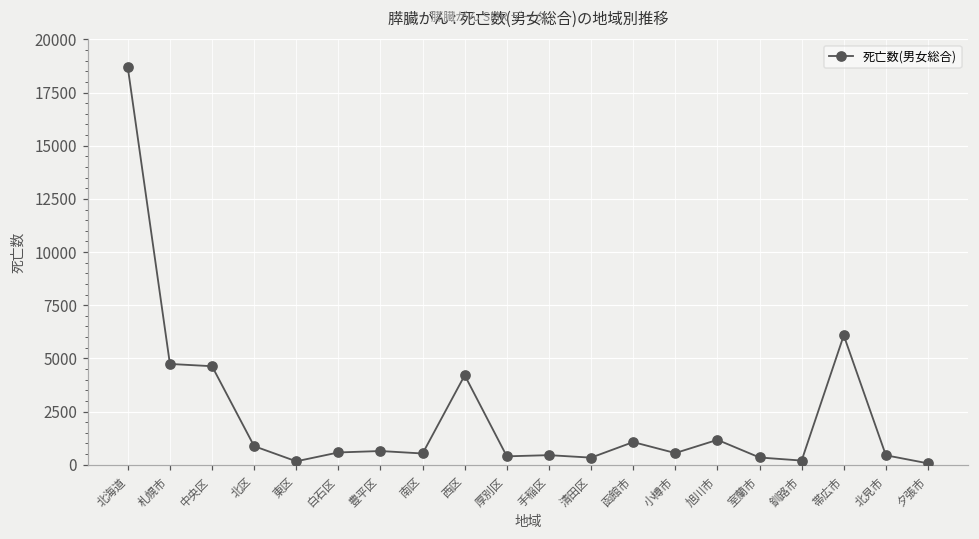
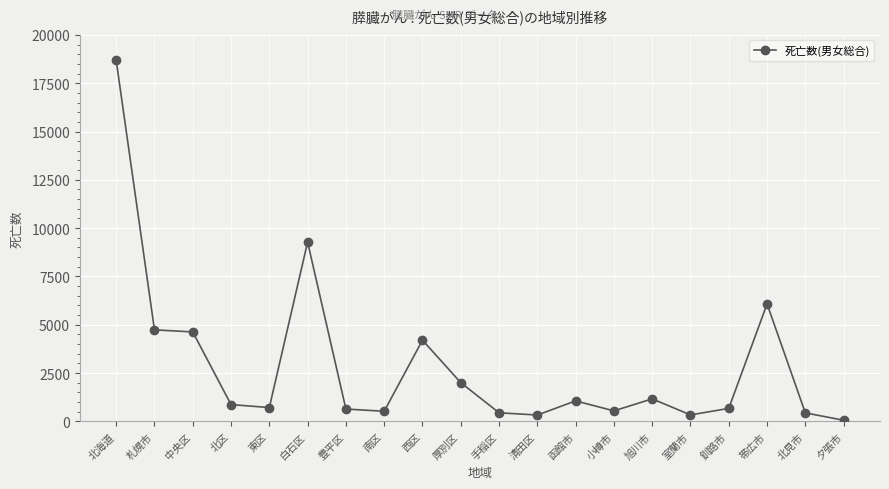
東区: 200 -> 700
白石区: 600 -> 9300
厚別区: 400 -> 2000
釧路市: 200 -> 700
